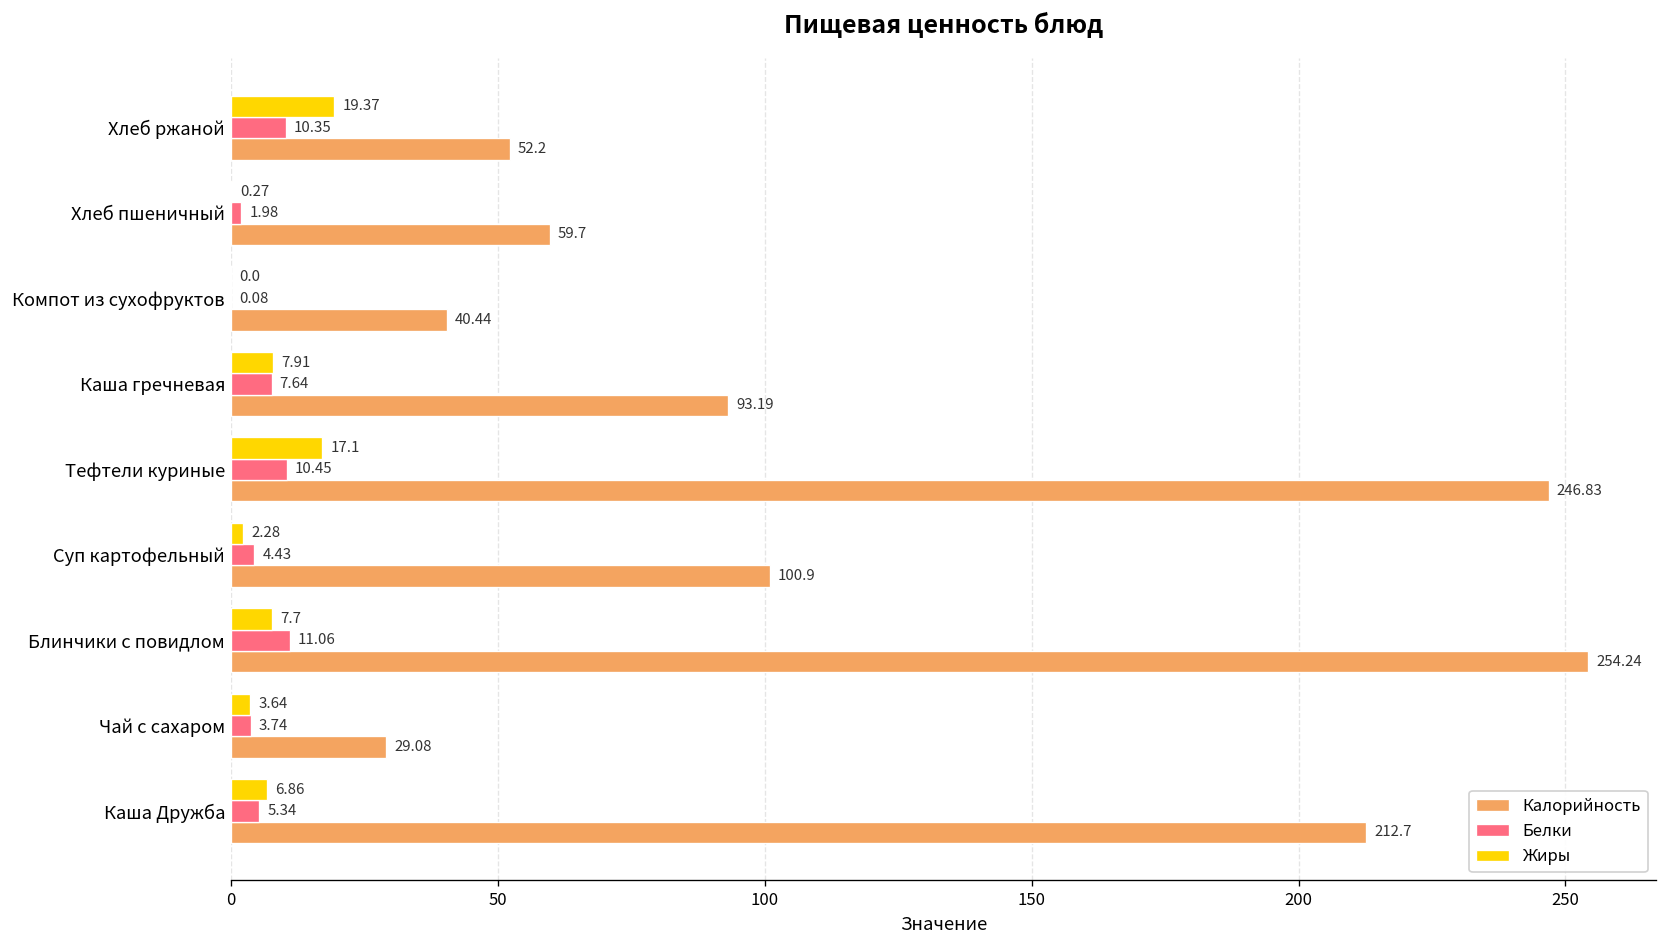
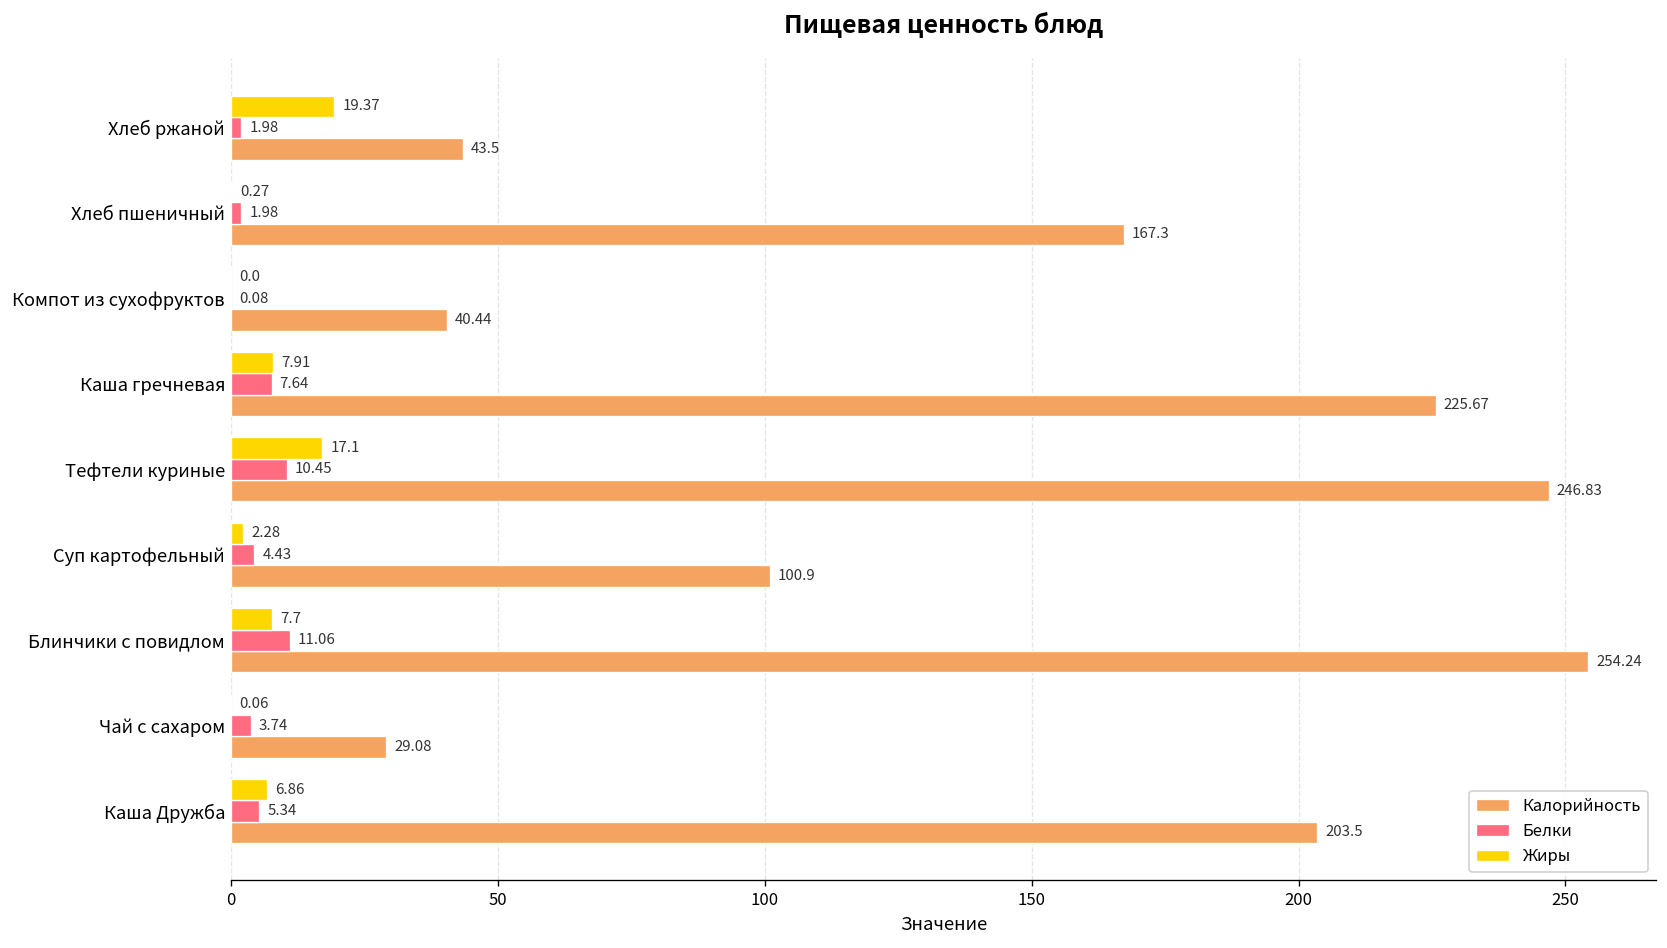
Белки, Хлеб ржаной: 10.35 -> 1.98
Калорийность, Хлеб ржаной: 52.2 -> 43.5
Калорийность, Хлеб пшеничный: 59.7 -> 167.3
Калорийность, Каша гречневая: 93.19 -> 225.67
Жиры, Чай с сахаром: 3.64 -> 0.06
Калорийность, Каша Дружба: 212.7 -> 203.5
